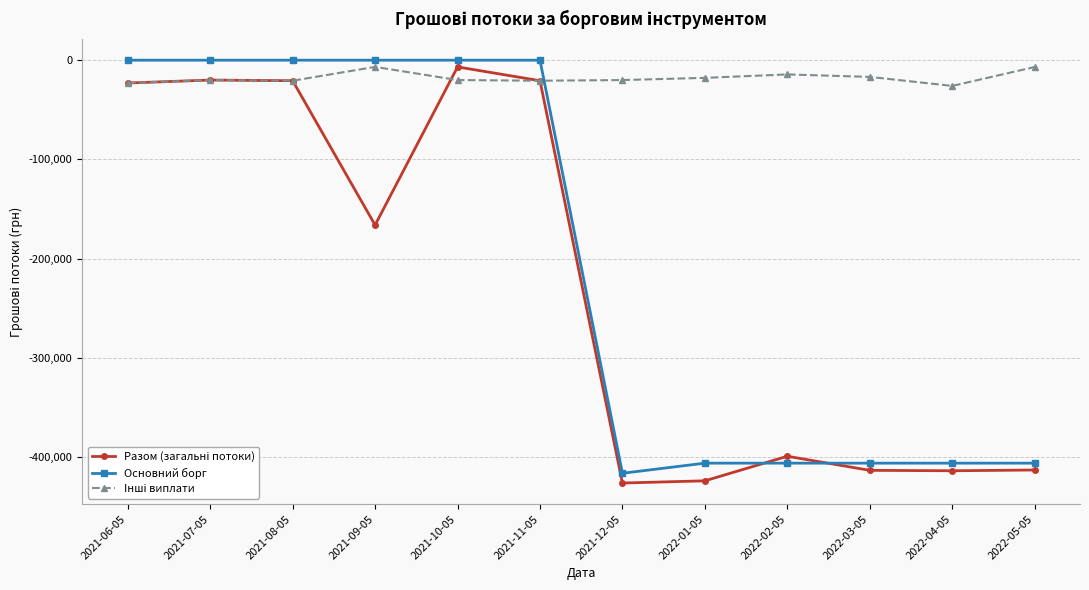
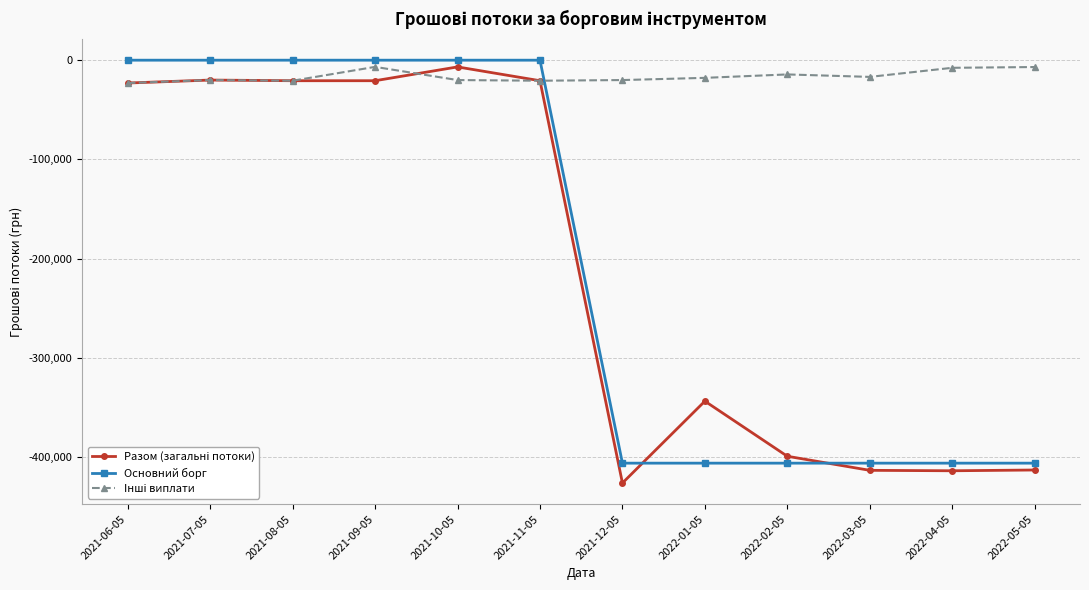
Разом (загальні потоки), 2021-09-05: -170,000 -> -20,000
Основний борг, 2021-12-05: -420,000 -> -410,000
Разом (загальні потоки), 2022-01-05: -420,000 -> -340,000
Інші виплати, 2022-04-05: -30,000 -> -10,000
